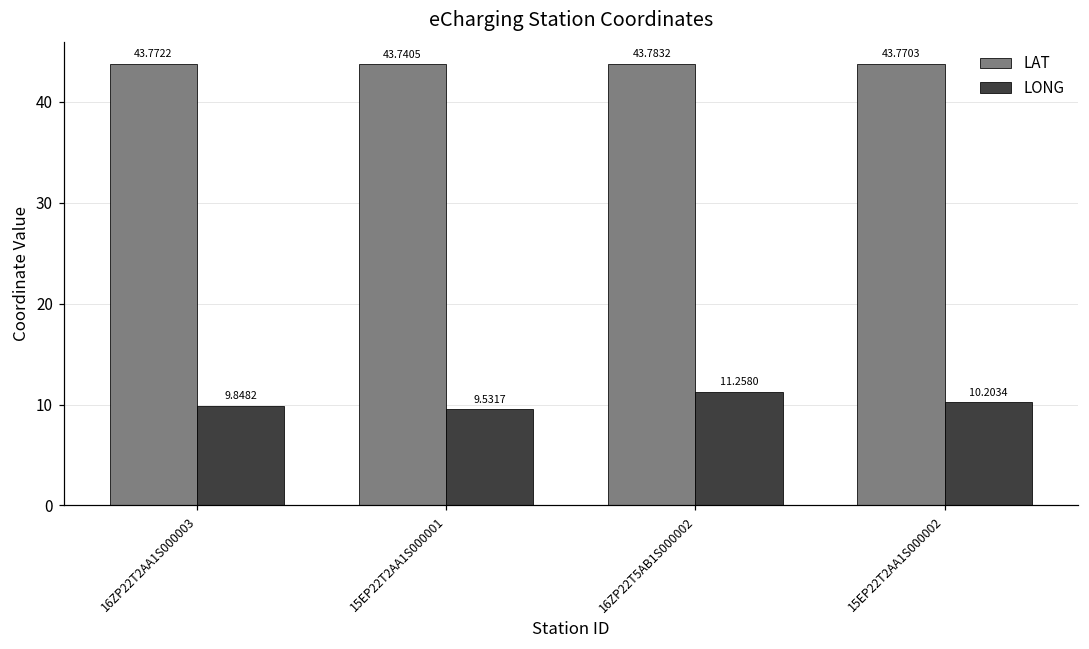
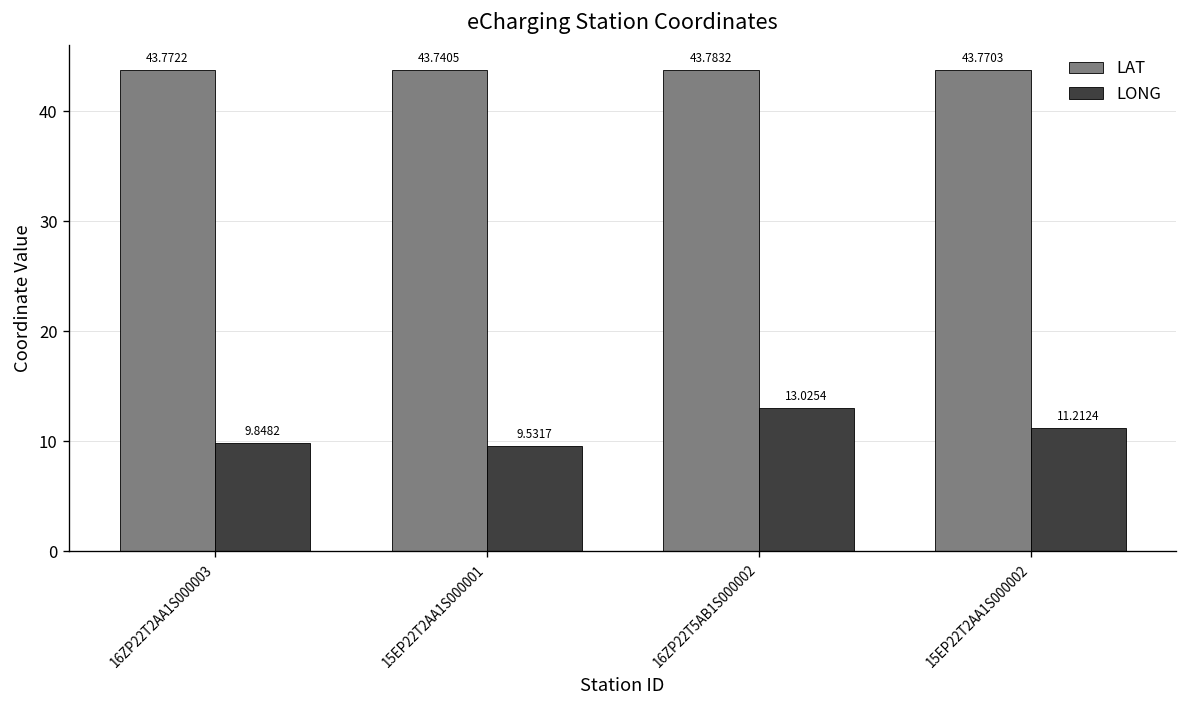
LONG, 16ZP22T5AB1S000002: 11.2580 -> 13.0254
LONG, 15EP22T2AA1S000002: 10.2034 -> 11.2124
